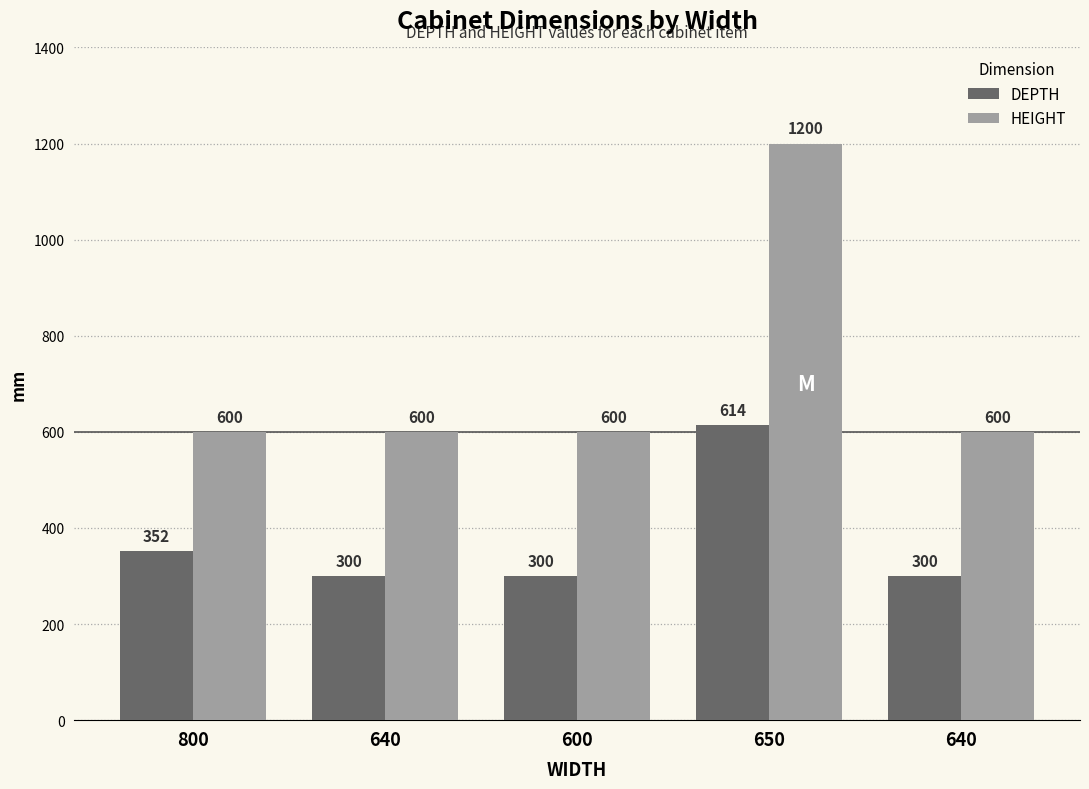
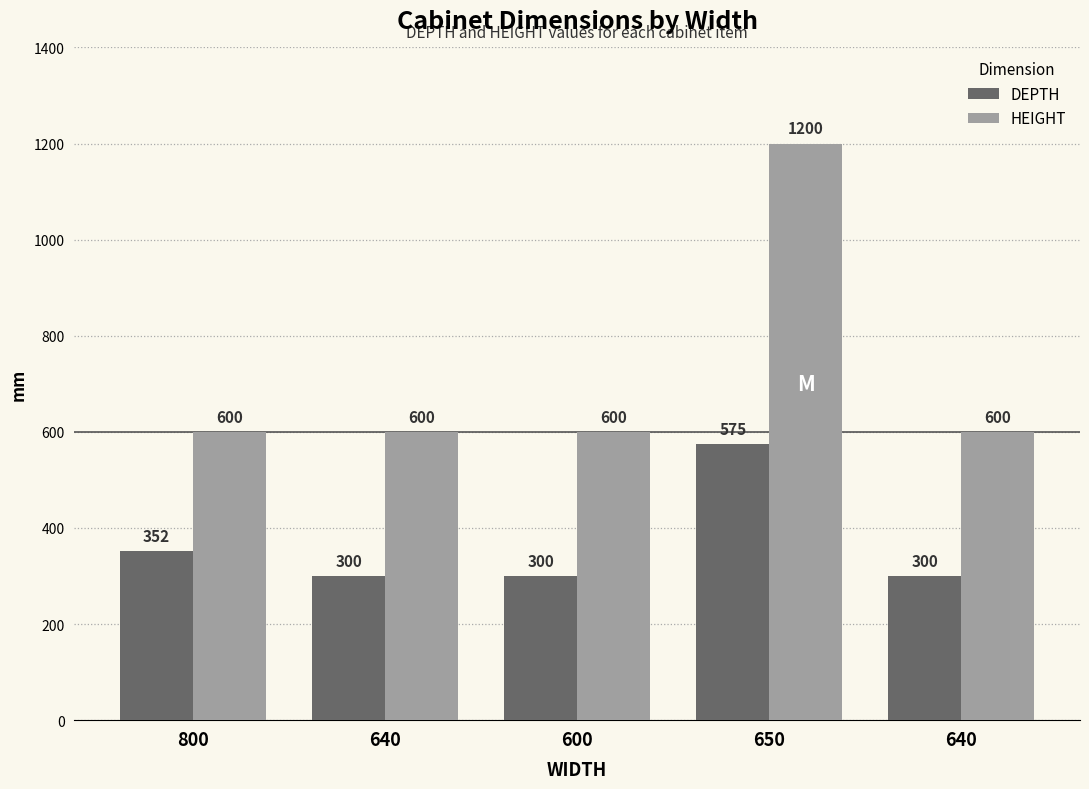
DEPTH, 650: 614 -> 575
